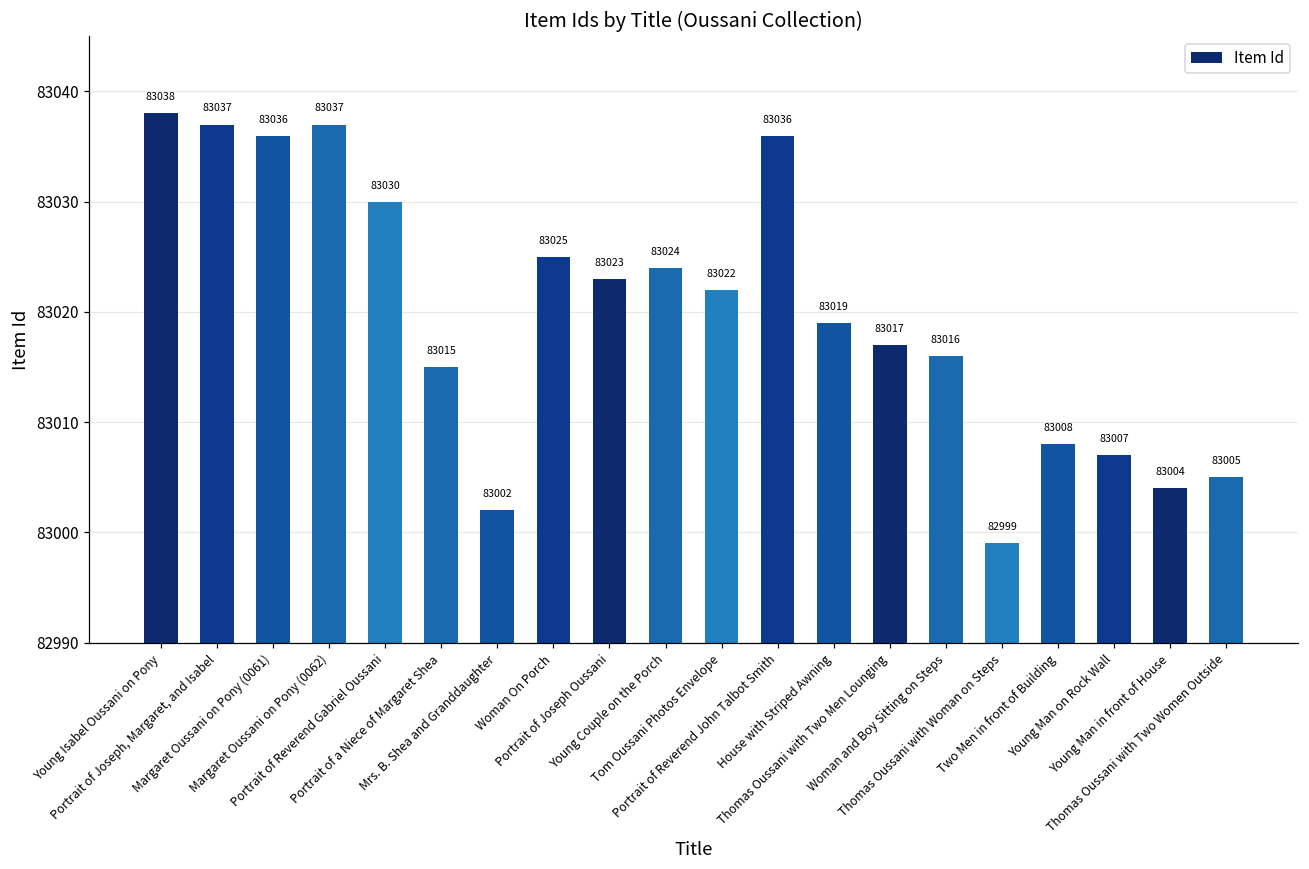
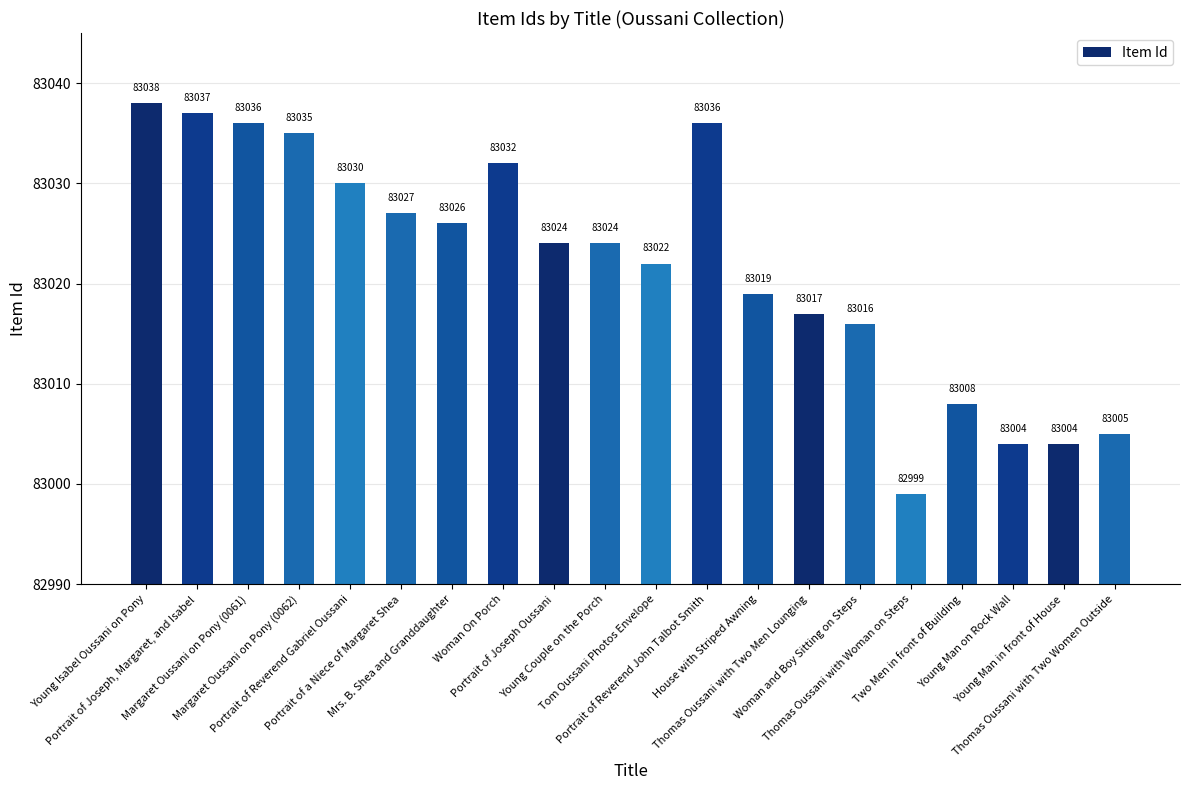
Margaret Oussani on Pony (0062): 83037 -> 83035
Portrait of a Niece of Margaret Shea: 83015 -> 83027
Mrs. B. Shea and Granddaughter: 83002 -> 83026
Woman On Porch: 83025 -> 83032
Portrait of Joseph Oussani: 83023 -> 83024
Young Man on Rock Wall: 83007 -> 83004
